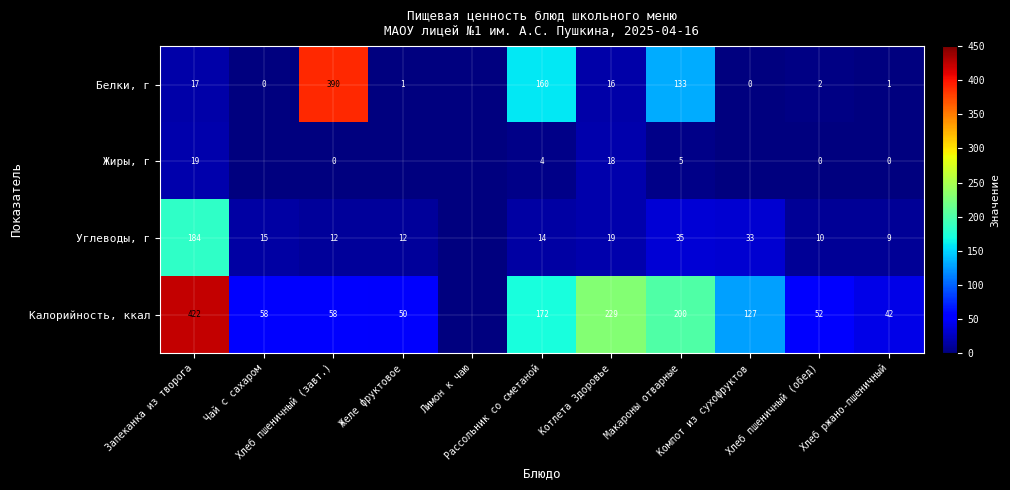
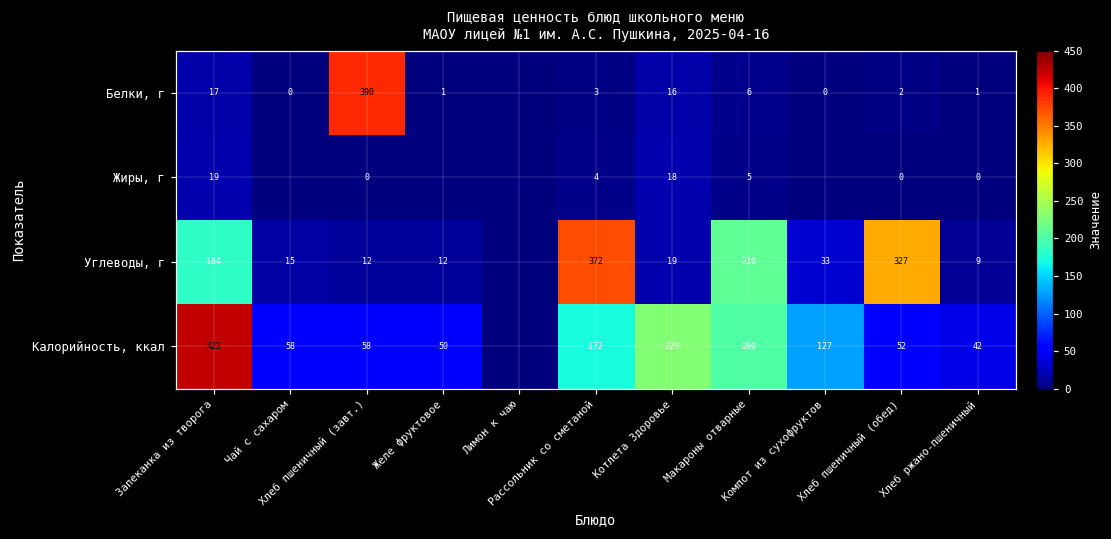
Белки, г, Рассольник со сметаной: 160 -> 3
Белки, г, Макароны отварные: 133 -> 6
Углеводы, г, Рассольник со сметаной: 14 -> 372
Углеводы, г, Макароны отварные: 35 -> 210
Углеводы, г, Хлеб пшеничный (обед): 10 -> 327
